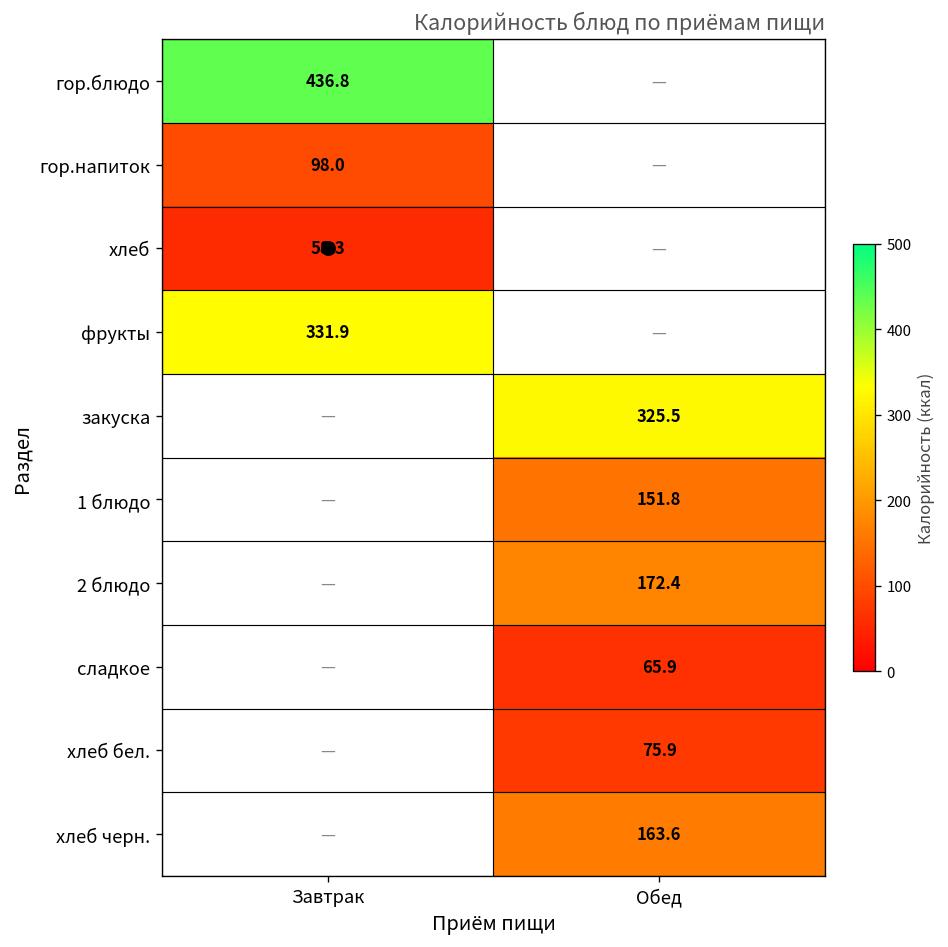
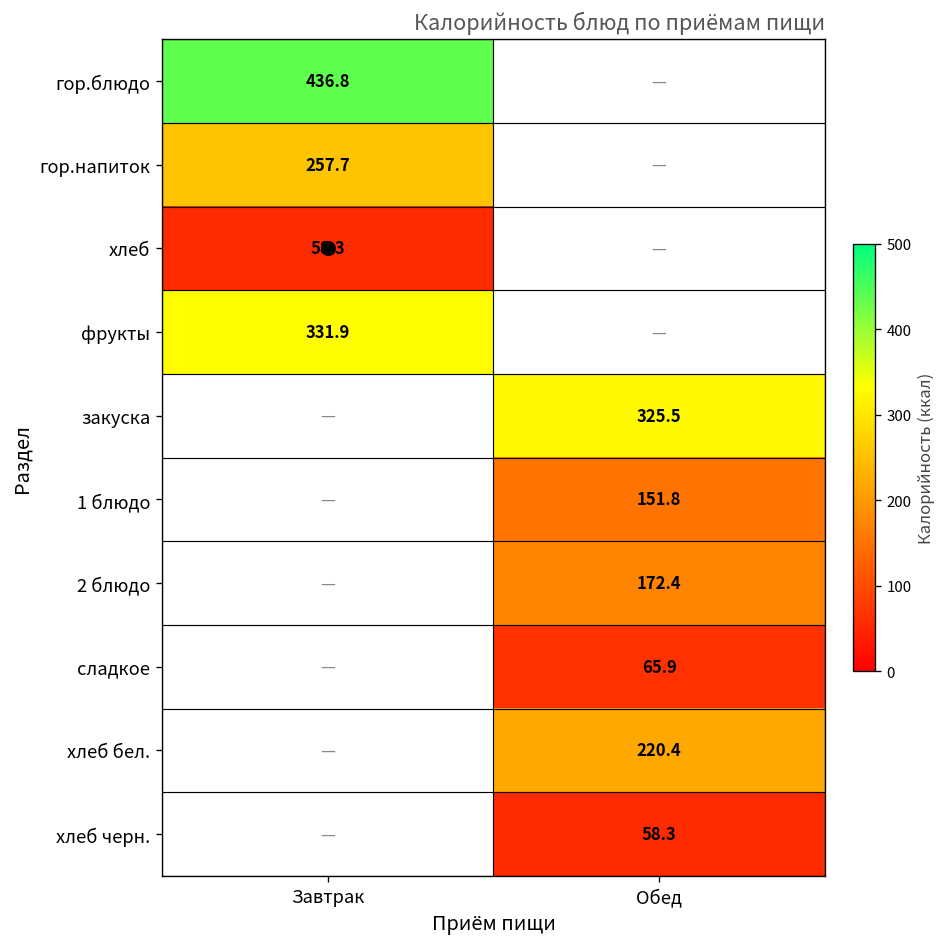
гор.напиток, Завтрак: 98.0 -> 257.7
хлеб бел., Обед: 75.9 -> 220.4
хлеб черн., Обед: 163.6 -> 58.3
